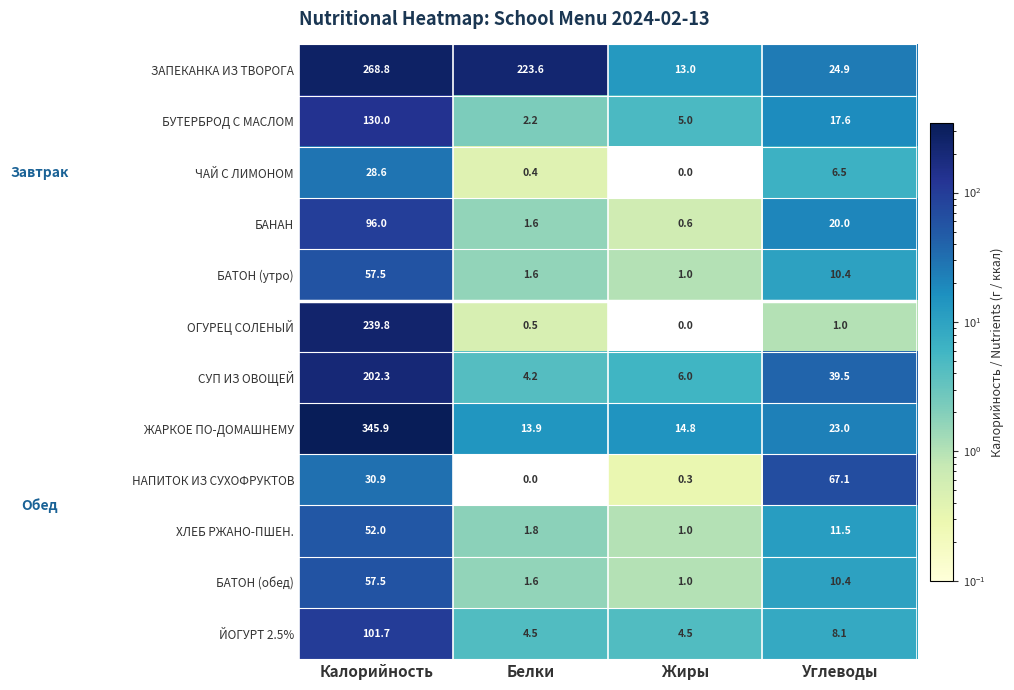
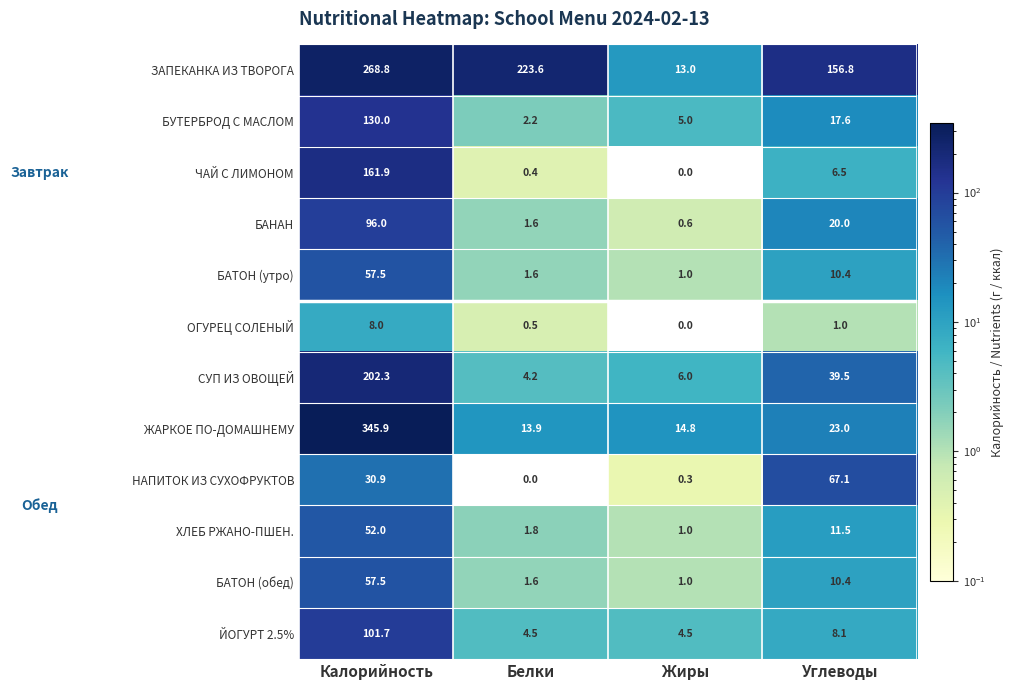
ЗАПЕКАНКА ИЗ ТВОРОГА, Углеводы: 24.9 -> 156.8
ЧАЙ С ЛИМОНОМ, Калорийность: 28.6 -> 161.9
ОГУРЕЦ СОЛЕНЫЙ, Калорийность: 239.8 -> 8.0
